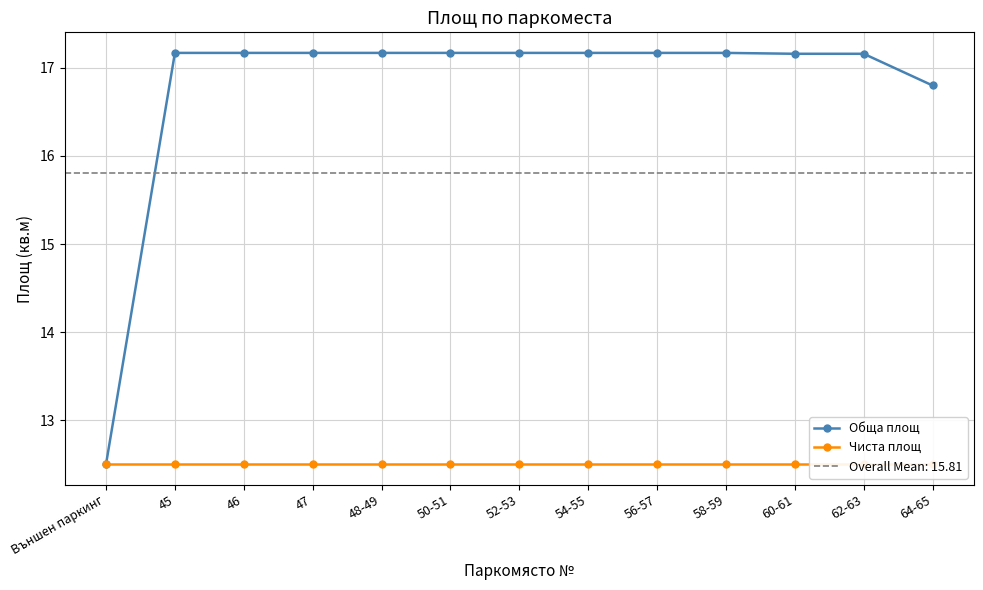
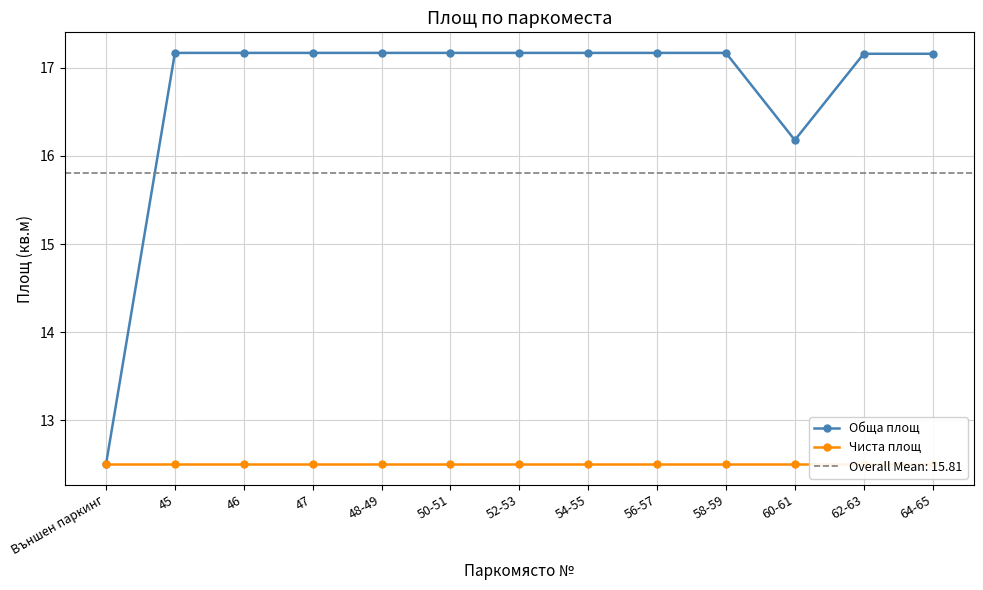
Обща площ, 60-61: 17.2 -> 16.2
Обща площ, 64-65: 16.8 -> 17.2
